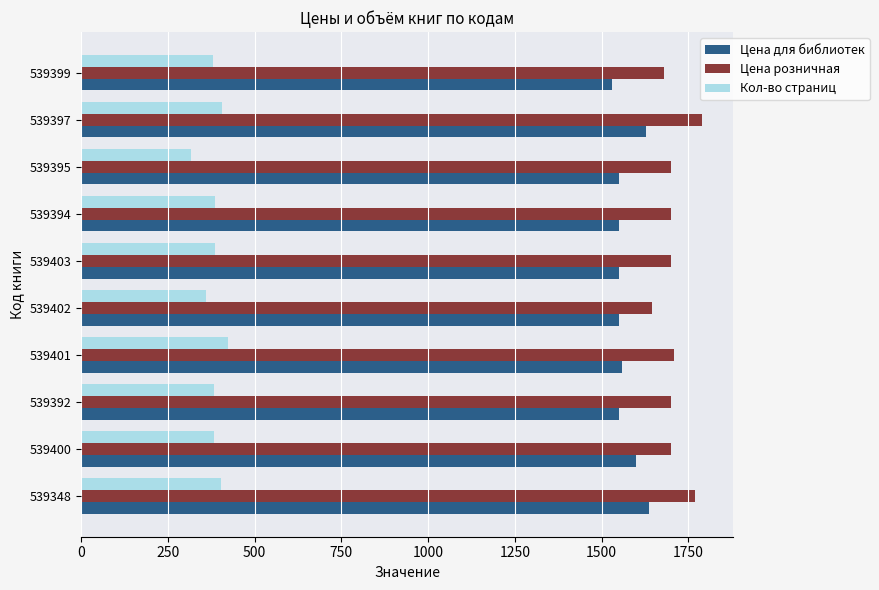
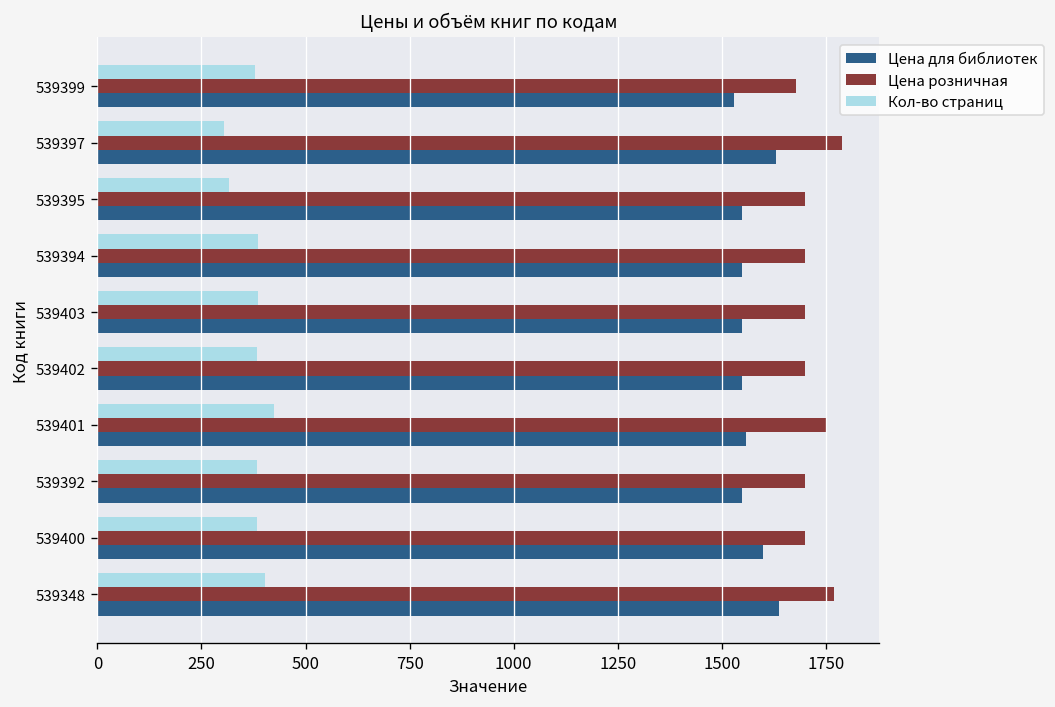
Кол-во страниц, 539397: 410 -> 300
Кол-во страниц, 539402: 360 -> 380
Цена розничная, 539402: 1640 -> 1700
Цена розничная, 539401: 1710 -> 1750
